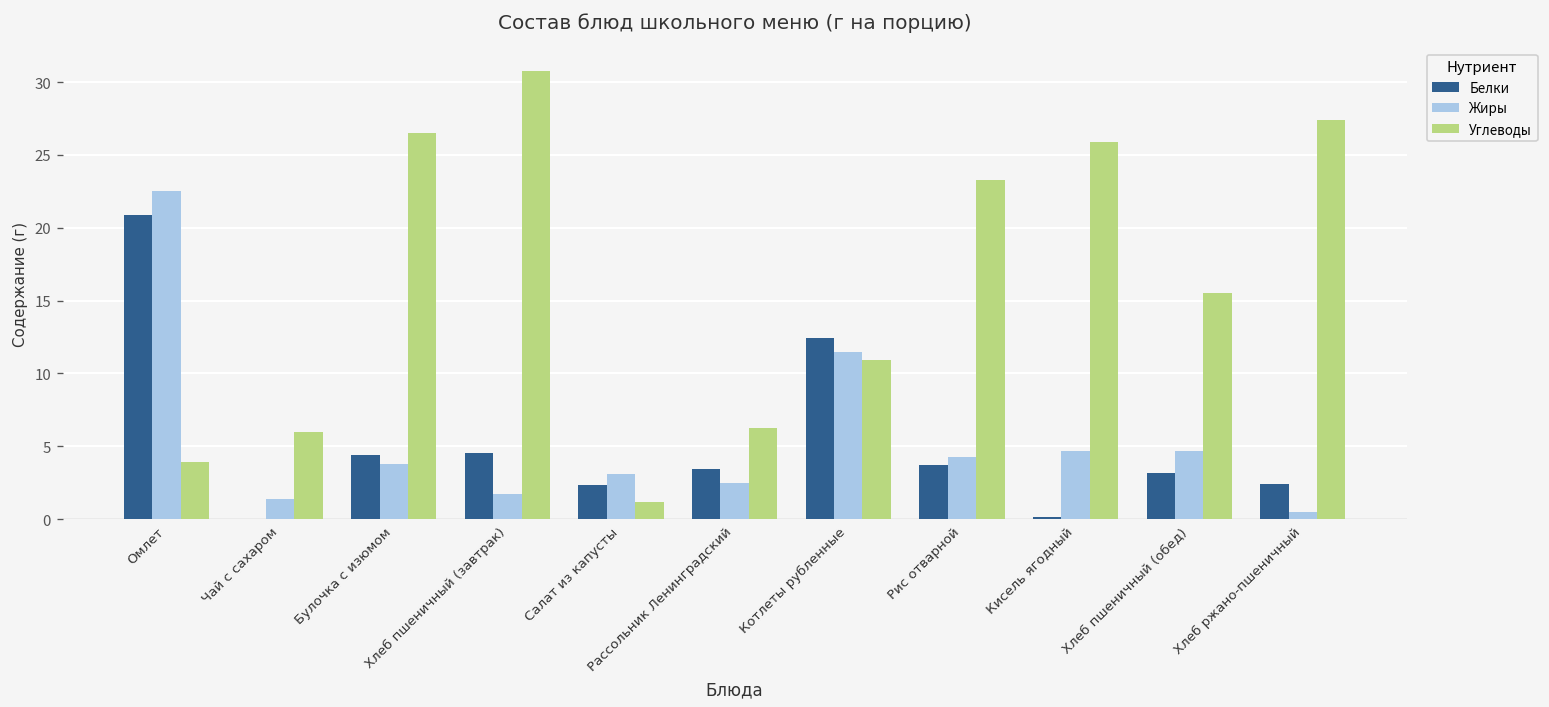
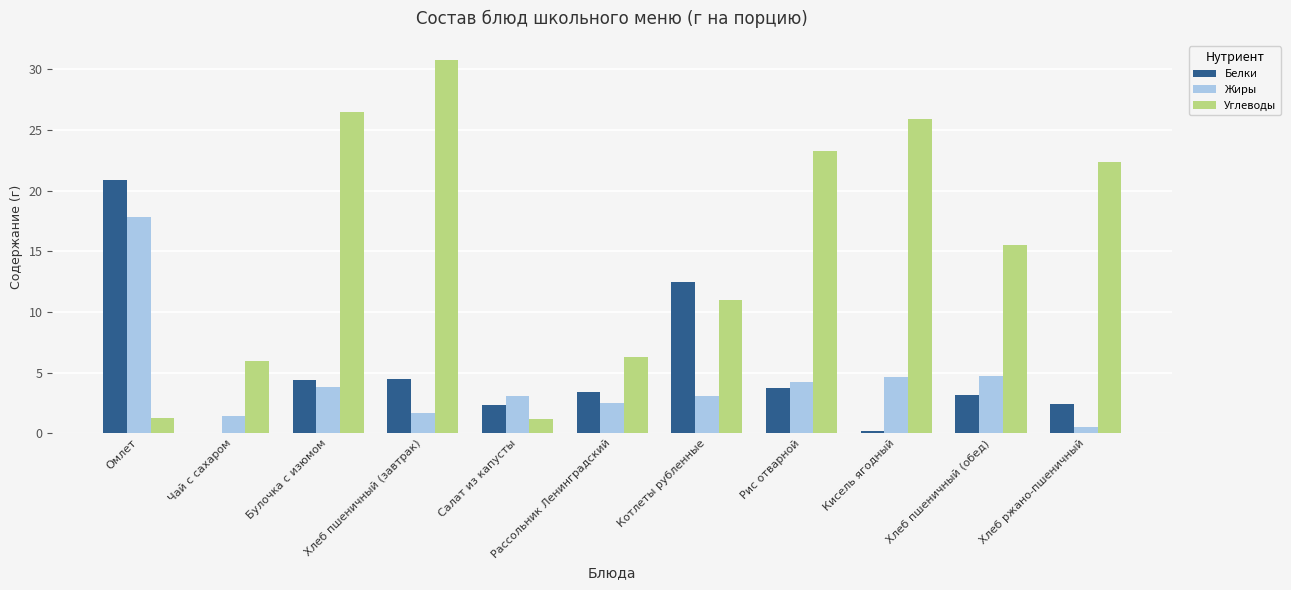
Жиры, Омлет: 22.5 -> 17.8
Углеводы, Омлет: 3.9 -> 1.3
Жиры, Котлеты рубленные: 11.5 -> 3.1
Углеводы, Хлеб ржано-пшеничный: 27.4 -> 22.4
